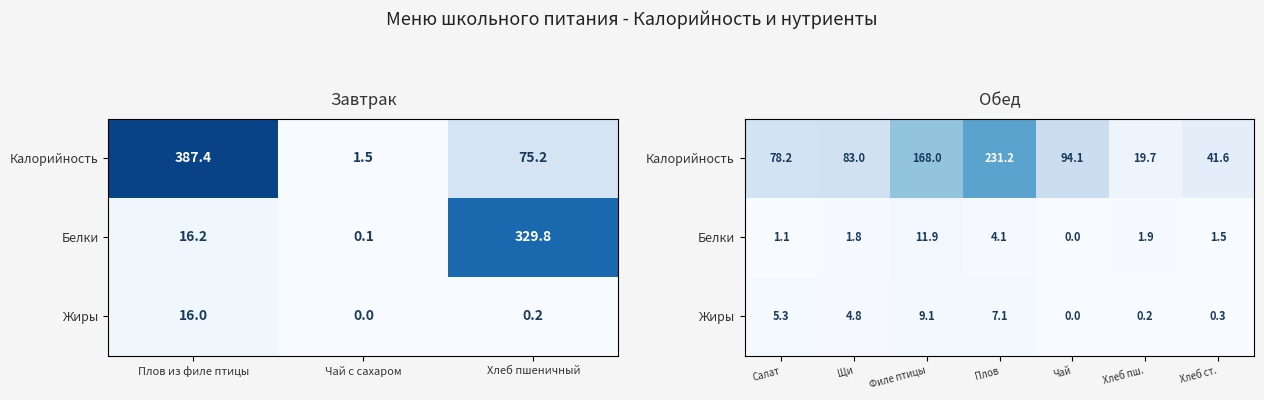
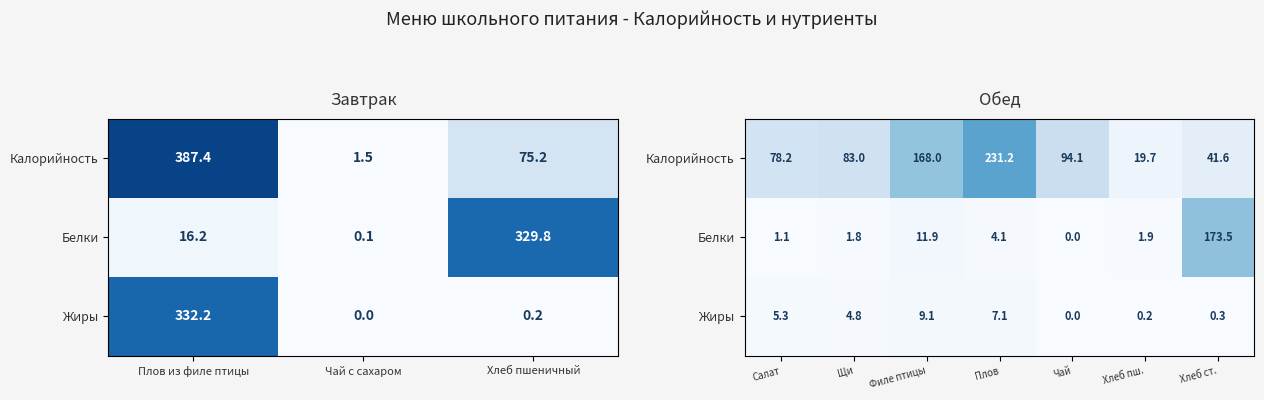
Завтрак, Жиры, Плов из филе птицы: 16.0 -> 332.2
Обед, Белки, Хлеб ст.: 1.5 -> 173.5
